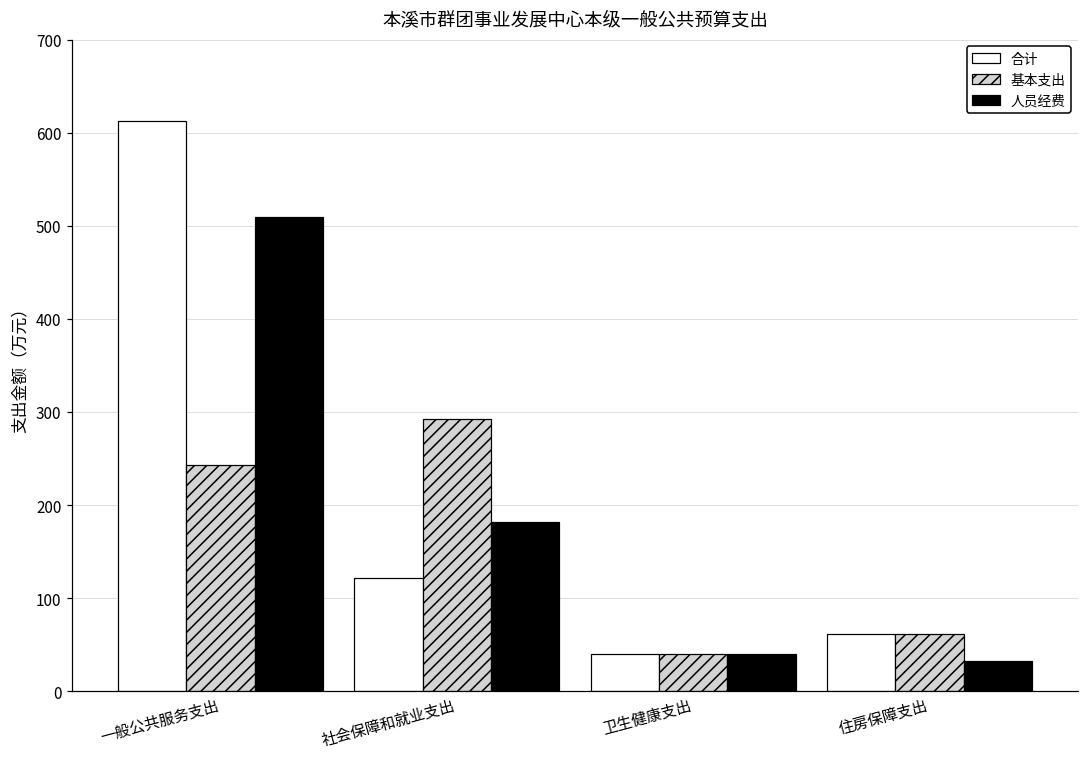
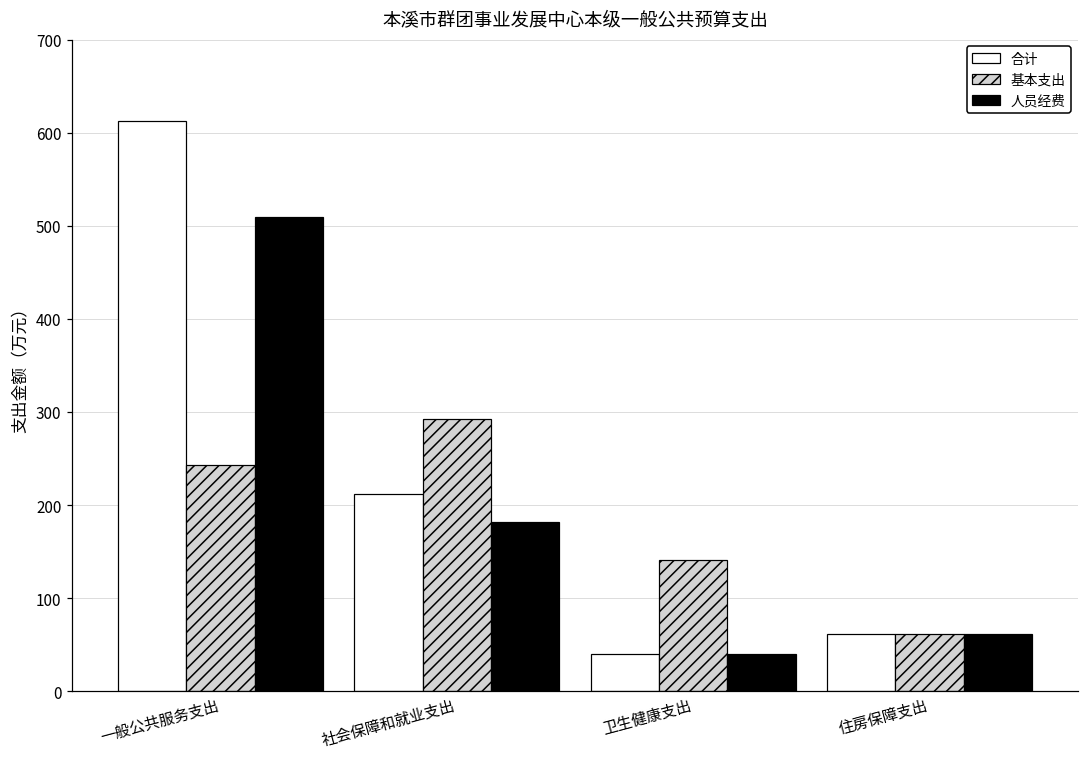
合计, 社会保障和就业支出: 120 -> 210
基本支出, 卫生健康支出: 40 -> 140
人员经费, 住房保障支出: 30 -> 60
